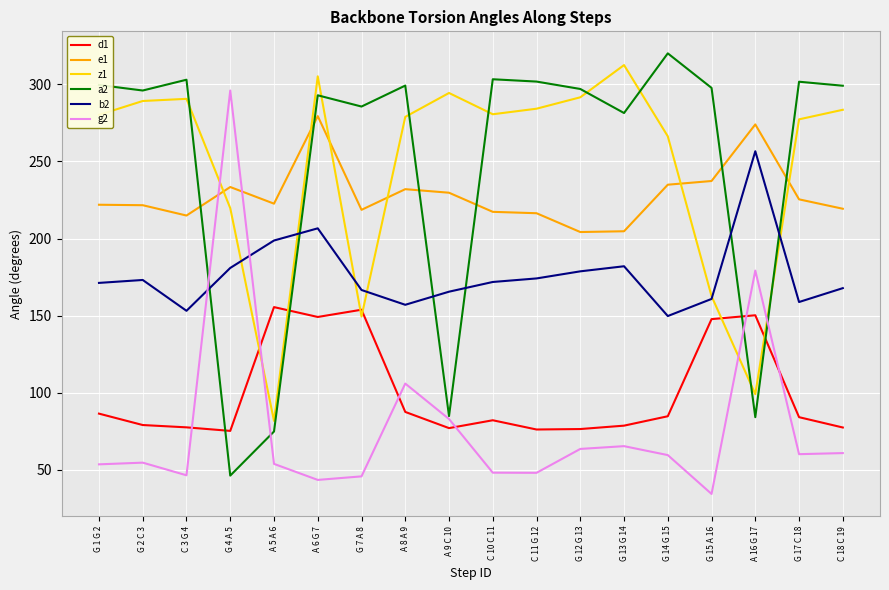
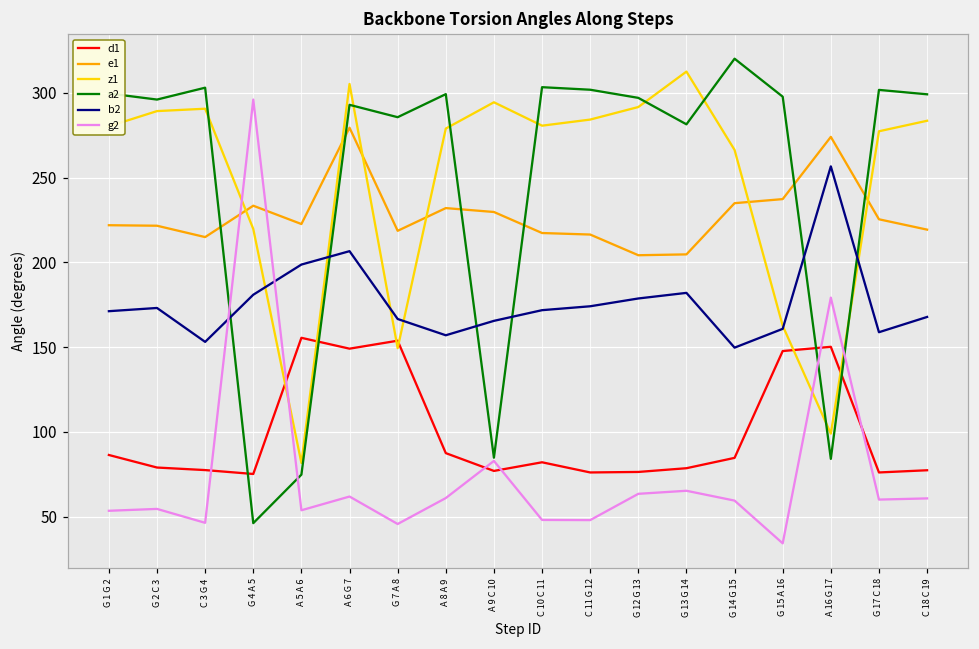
g2, A 6 G 7: 43 -> 62
g2, A 8 A 9: 106 -> 61
d1, G 17 C 18: 84 -> 76
